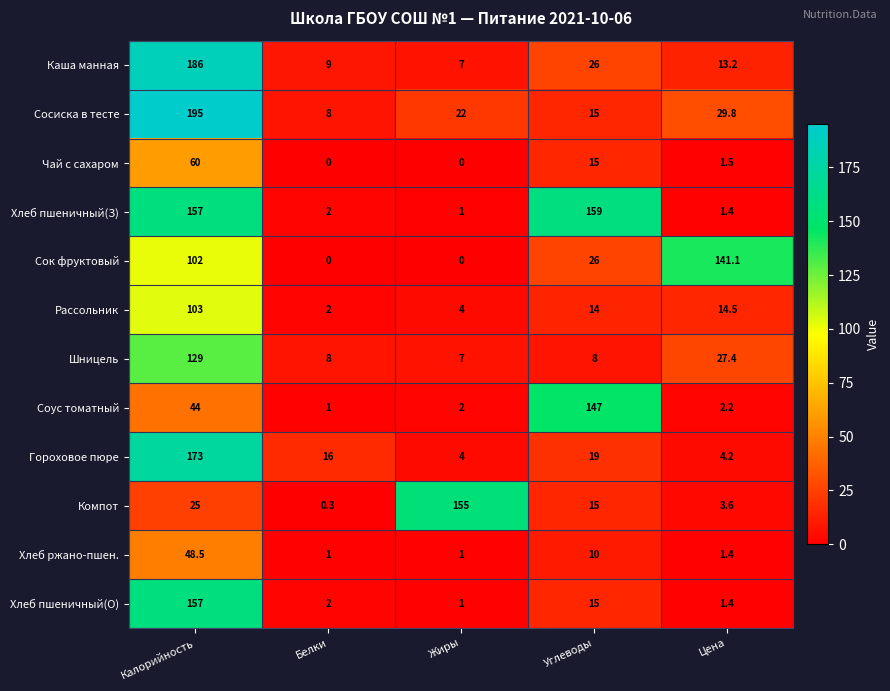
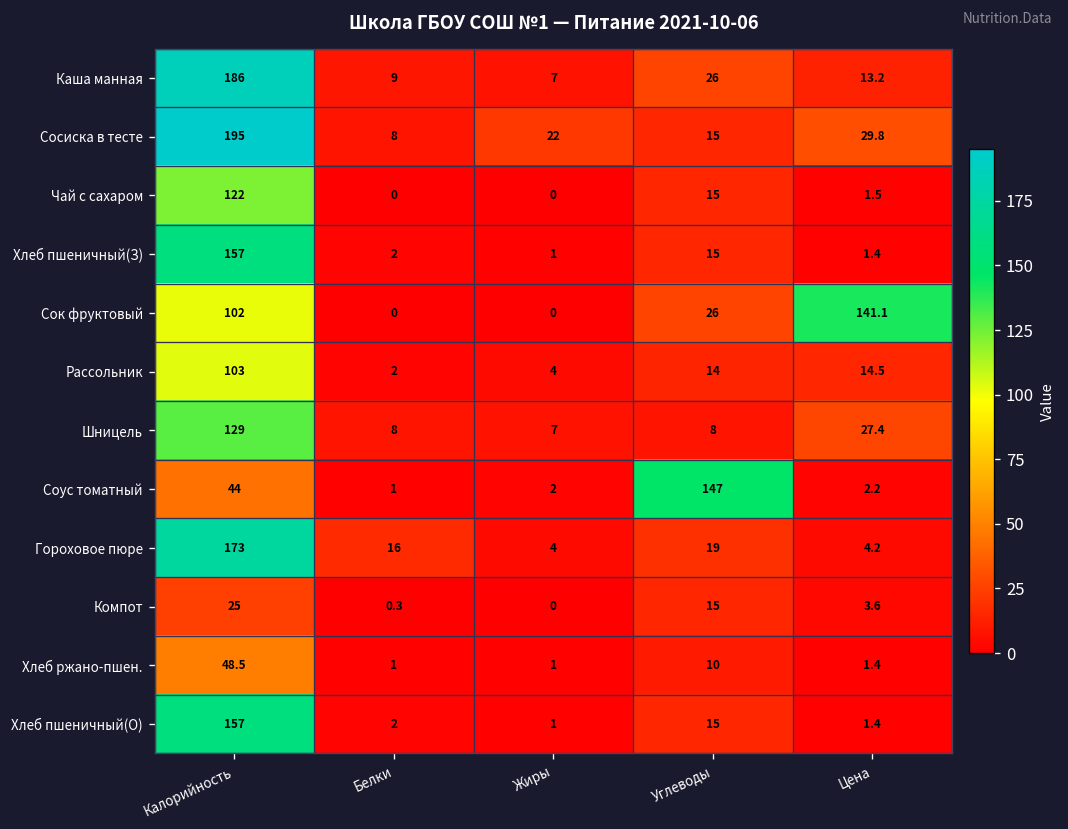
Чай с сахаром, Калорийность: 60 -> 122
Хлеб пшеничный(З), Углеводы: 159 -> 15
Компот, Жиры: 155 -> 0
